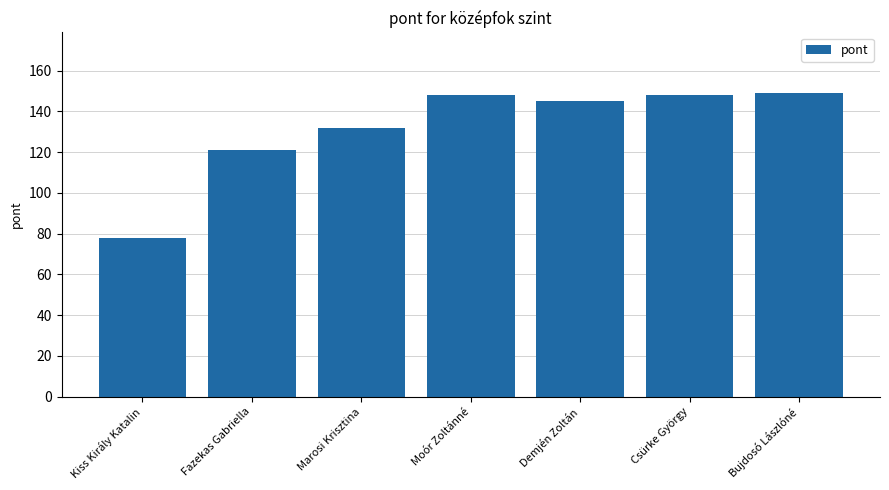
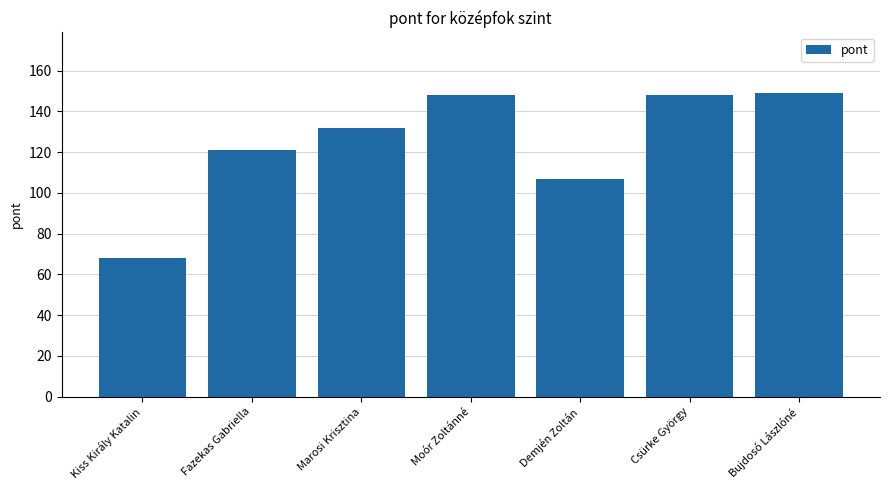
Kiss Király Katalin: 78 -> 68
Demjén Zoltán: 145 -> 107
